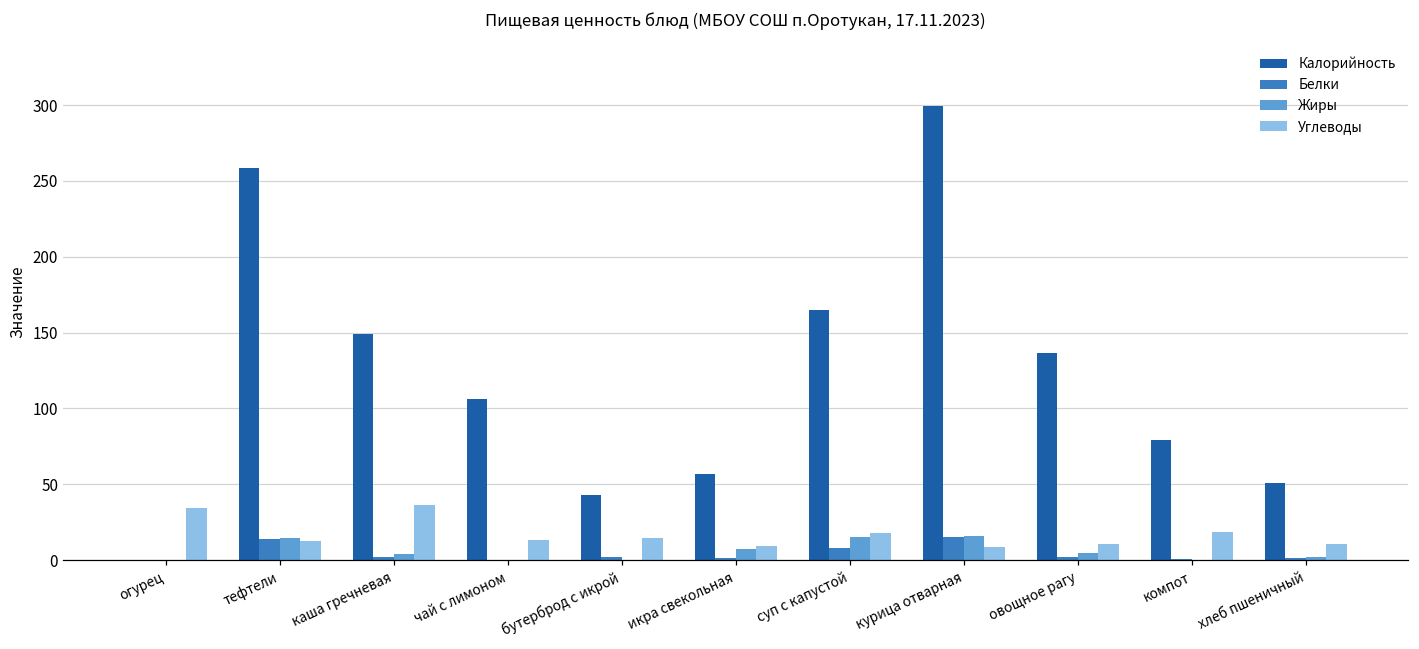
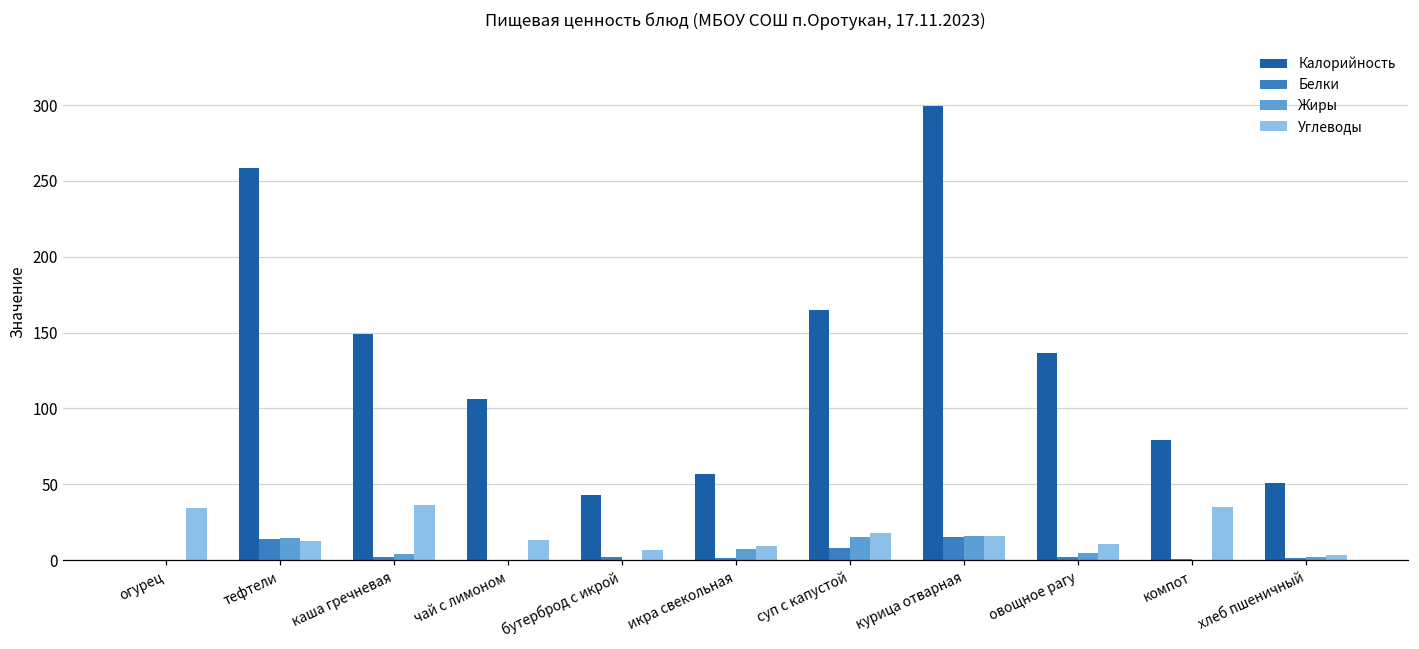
Углеводы, бутерброд с икрой: 15 -> 7
Углеводы, курица отварная: 8 -> 16
Углеводы, компот: 19 -> 35
Углеводы, хлеб пшеничный: 11 -> 3
